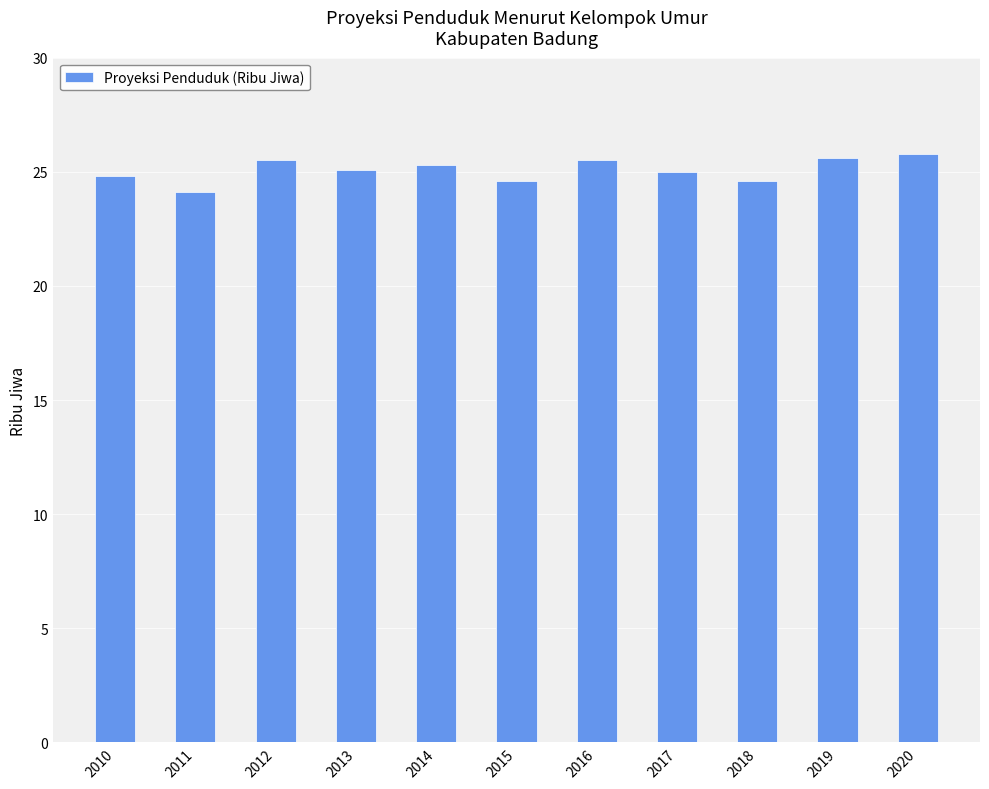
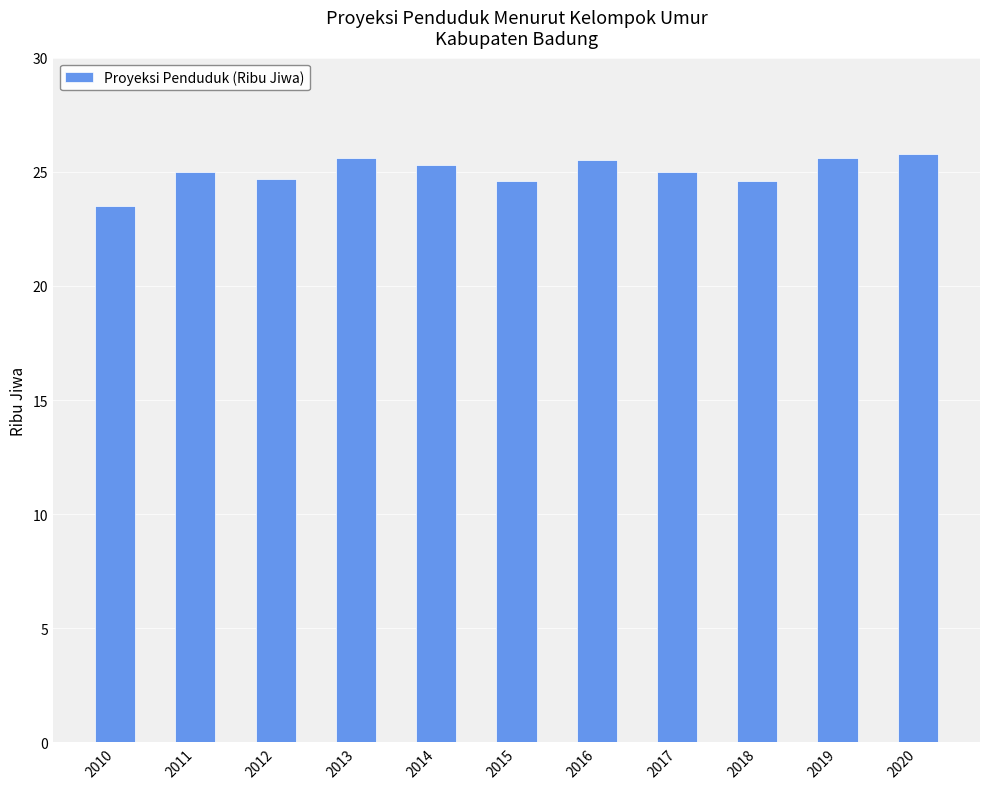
2010: 24.8 -> 23.5
2011: 24.1 -> 25.0
2012: 25.5 -> 24.7
2013: 25.1 -> 25.6
